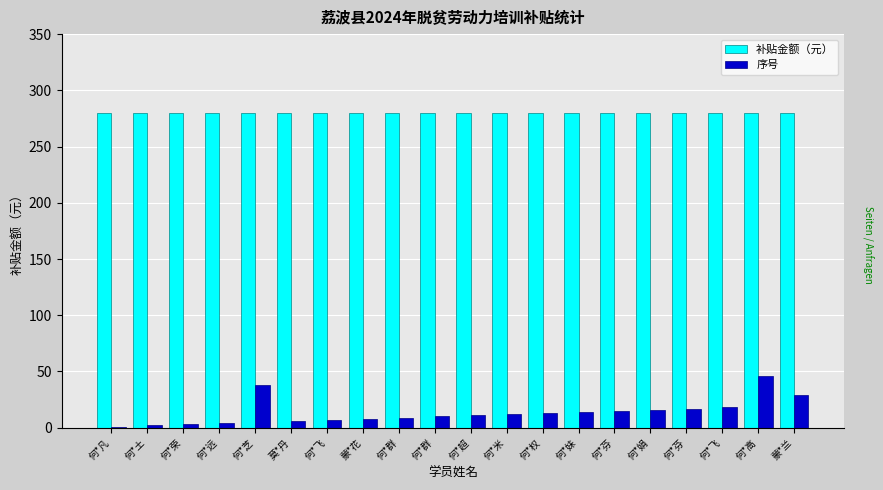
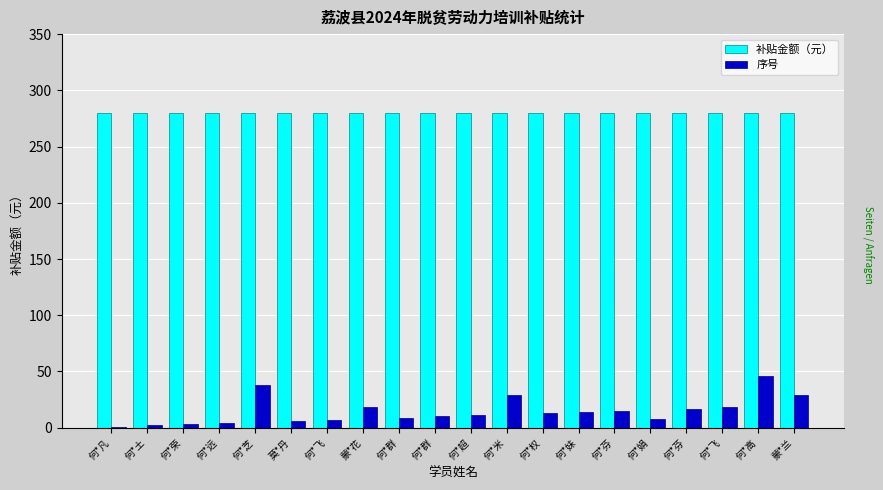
序号, 蒙*花: 8 -> 18
序号, 何*米: 12 -> 29
序号, 何*娟: 16 -> 8
